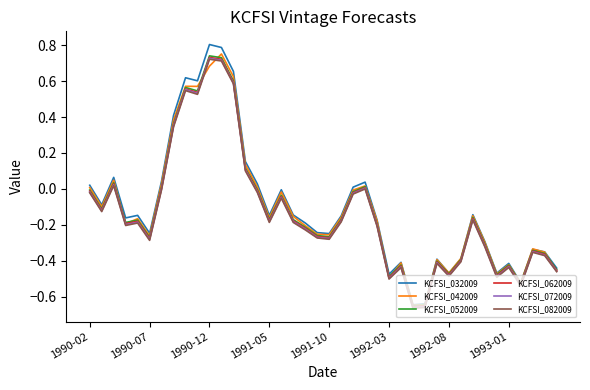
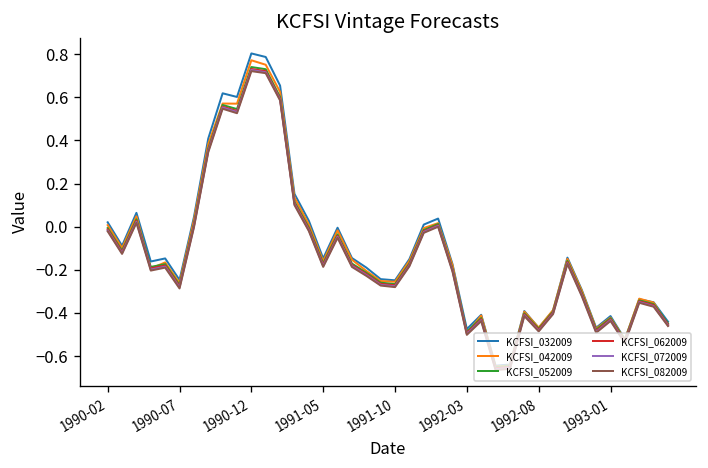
KCFSI_042009, 1990-12: 0.68 -> 0.77
